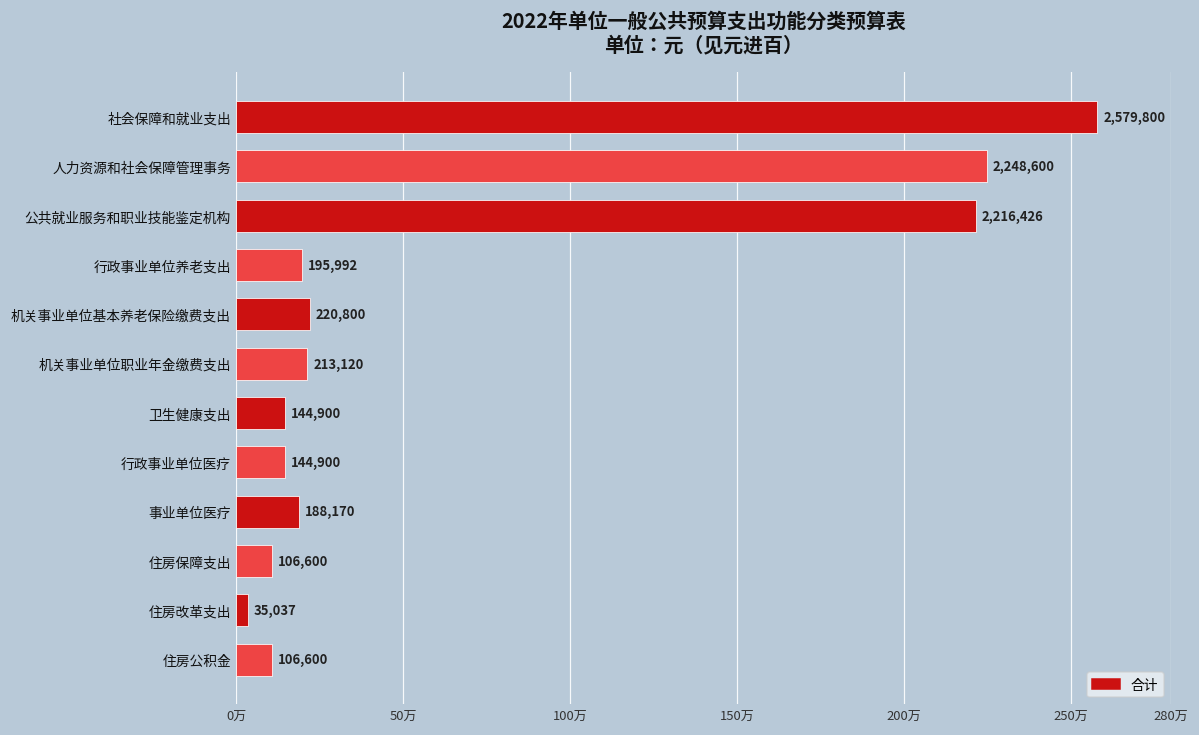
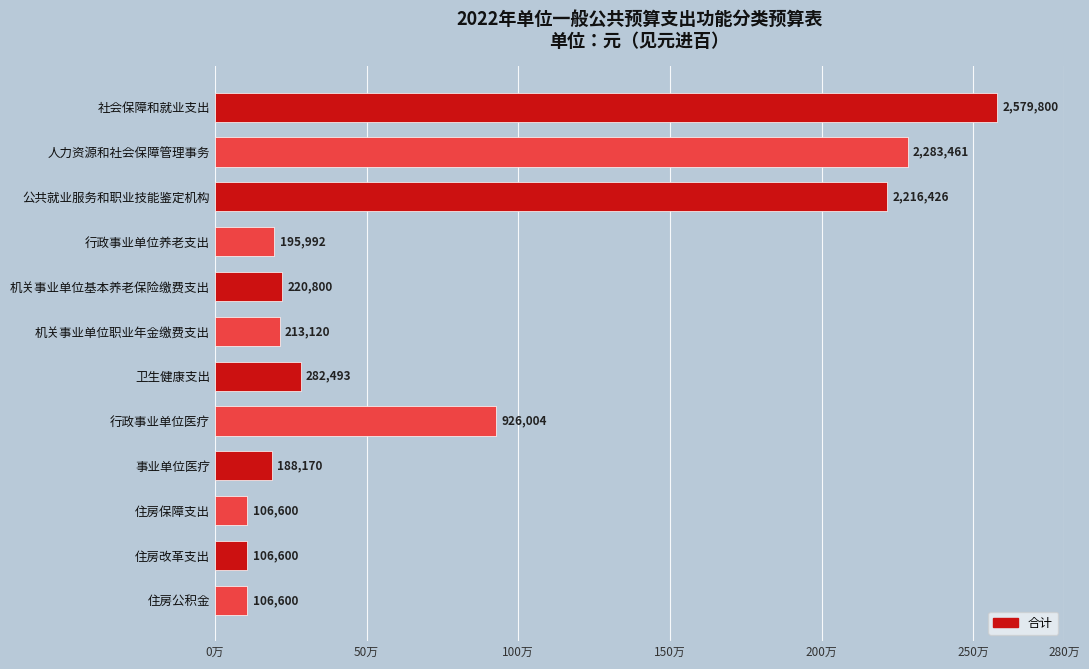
人力资源和社会保障管理事务: 2,248,600 -> 2,283,461
卫生健康支出: 144,900 -> 282,493
行政事业单位医疗: 144,900 -> 926,004
住房改革支出: 35,037 -> 106,600
